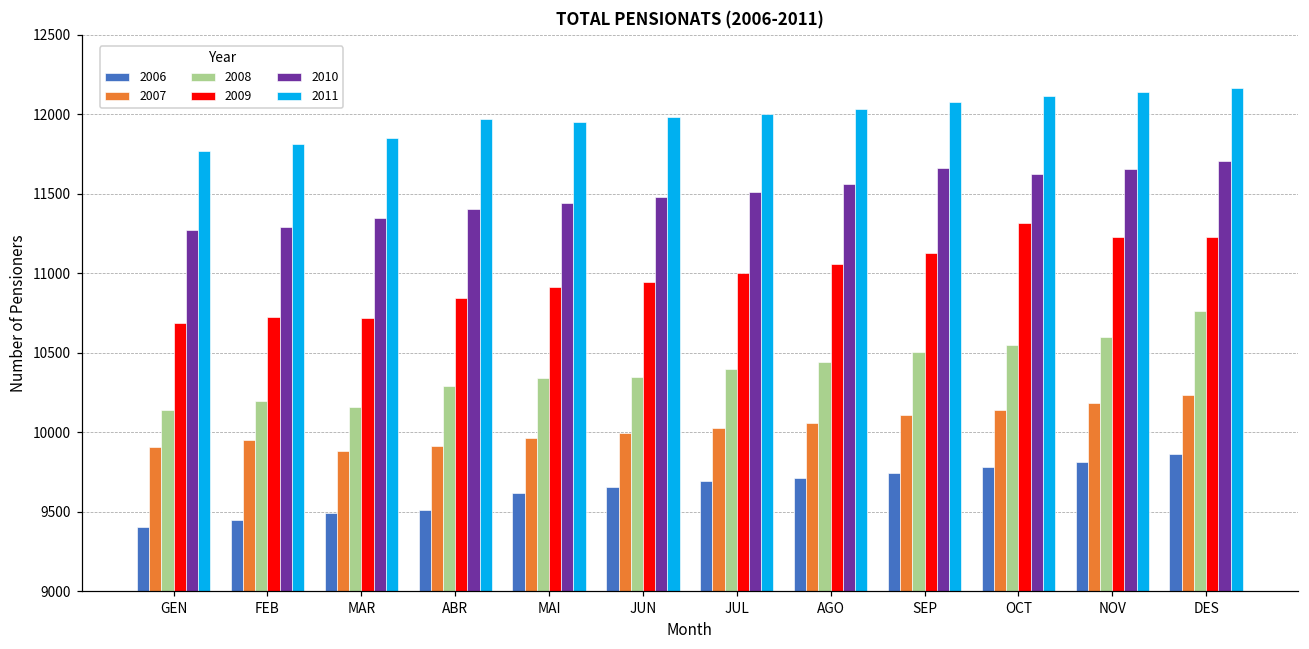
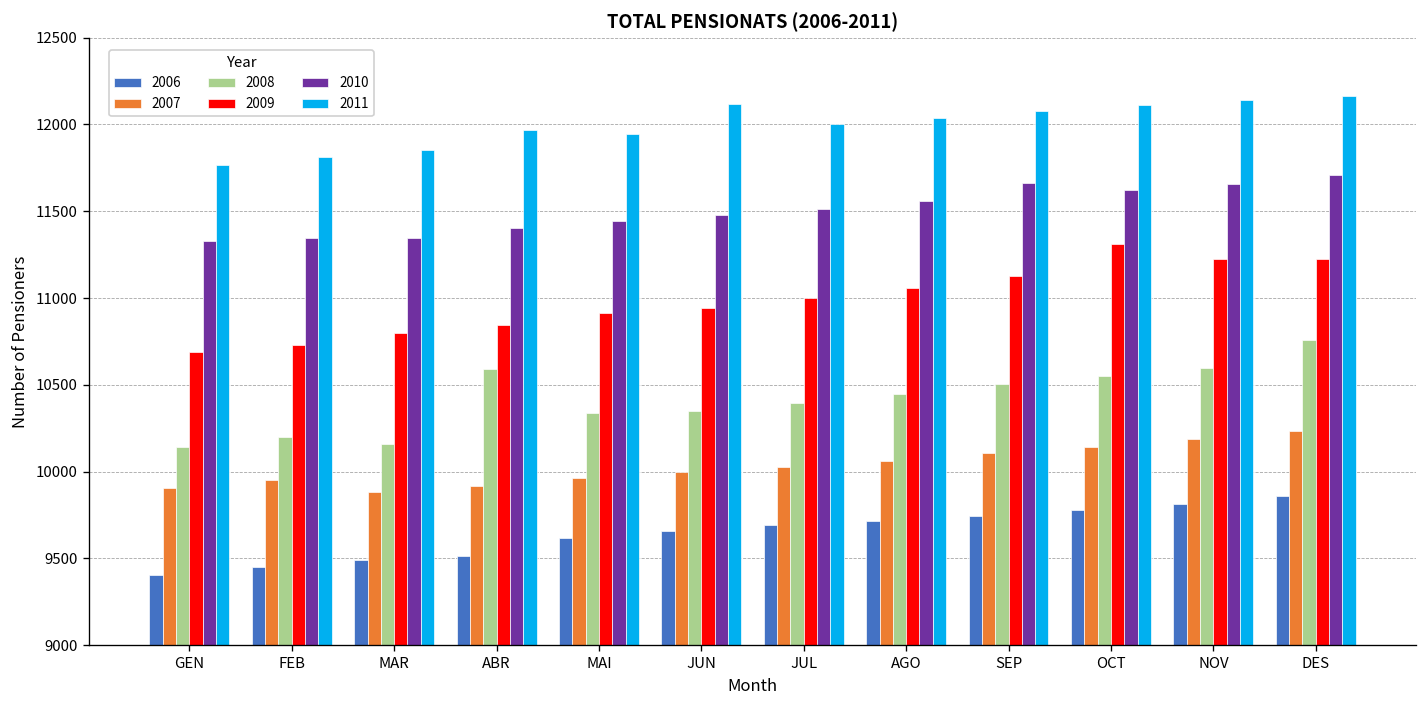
2010, GEN: 11270 -> 11330
2010, FEB: 11290 -> 11350
2009, MAR: 10720 -> 10800
2008, ABR: 10290 -> 10590
2011, JUN: 11980 -> 12120
